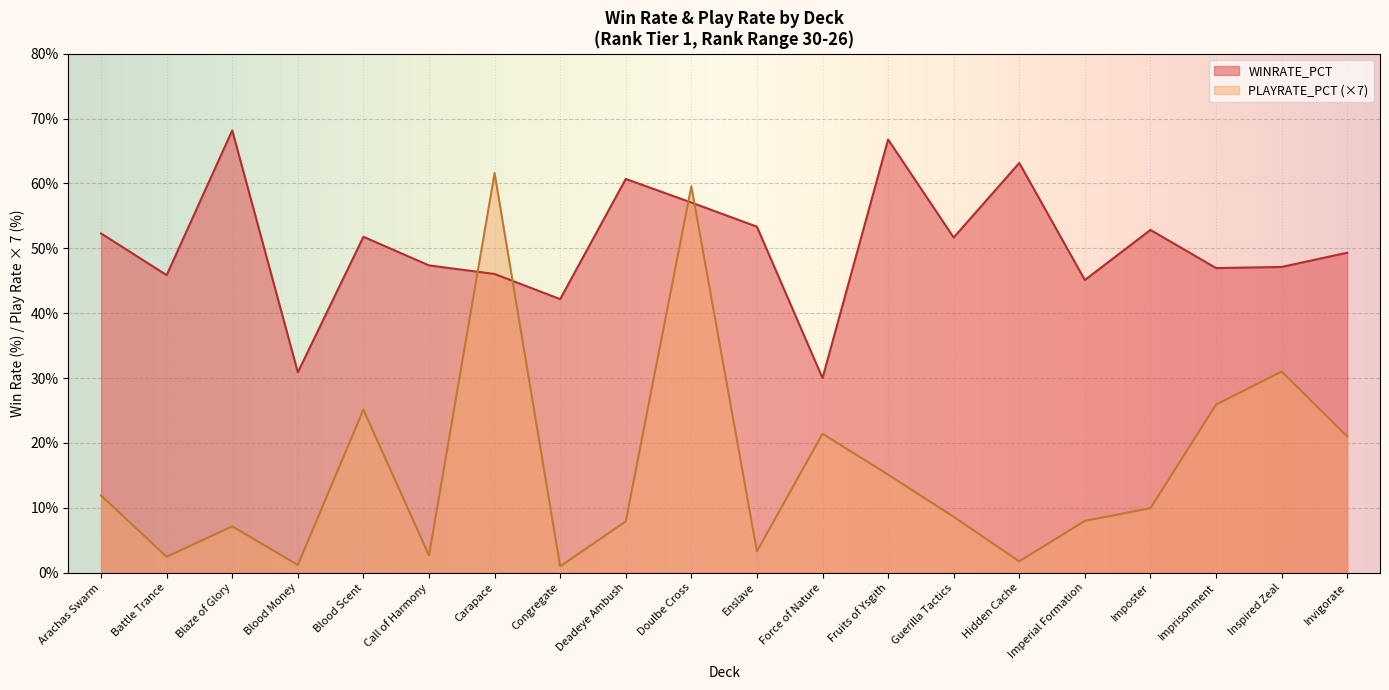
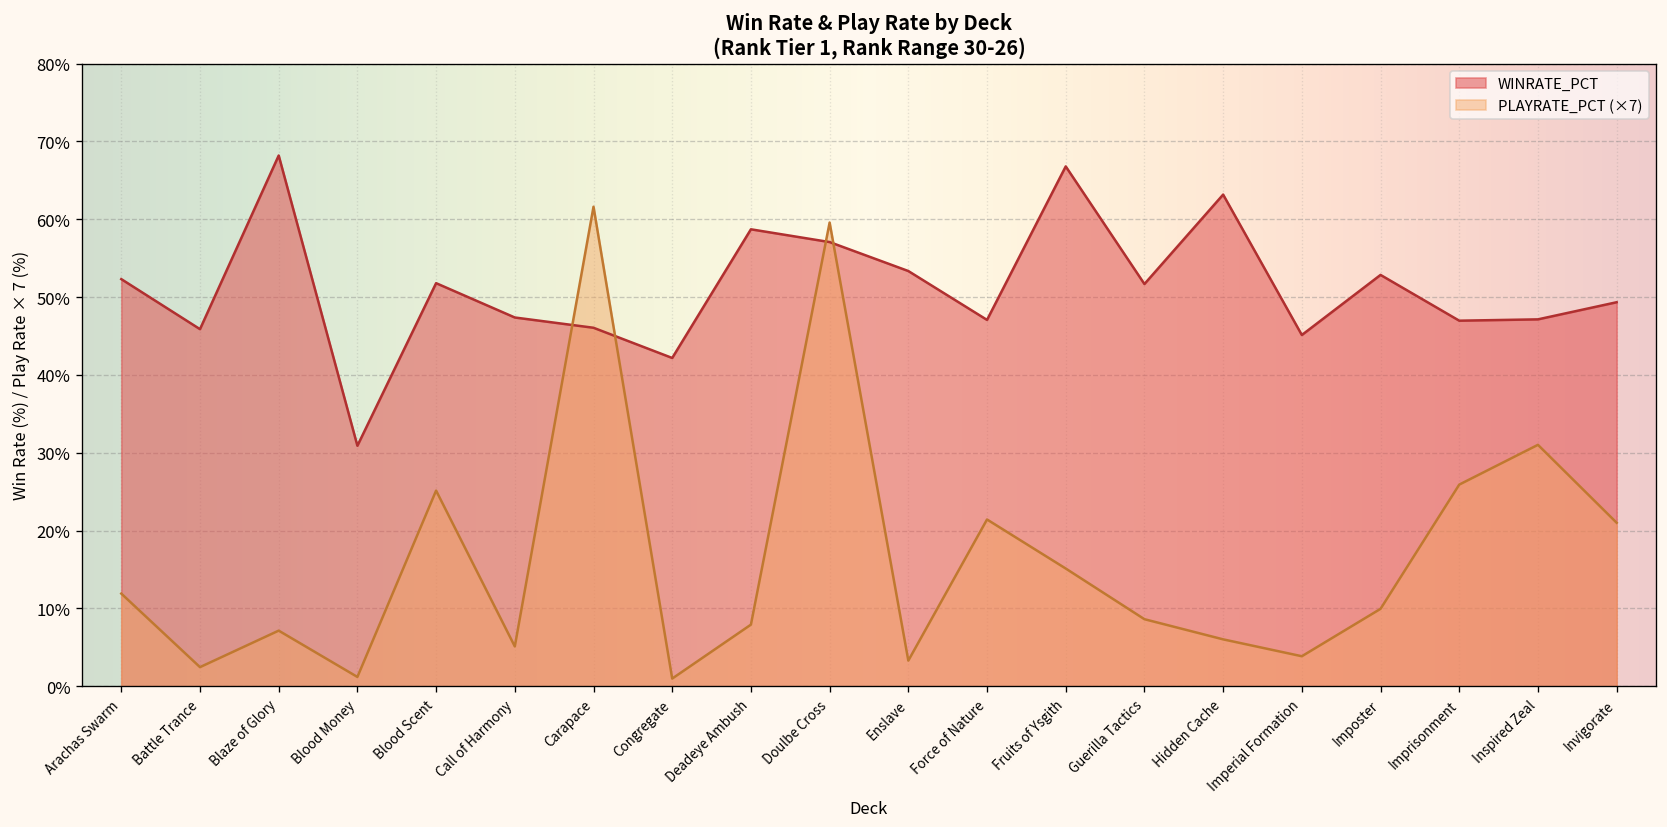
PLAYRATE_PCT (×7), Call of Harmony: 3% -> 5%
WINRATE_PCT, Deadeye Ambush: 61% -> 59%
WINRATE_PCT, Force of Nature: 30% -> 47%
PLAYRATE_PCT (×7), Hidden Cache: 2% -> 6%
PLAYRATE_PCT (×7), Imperial Formation: 8% -> 4%
